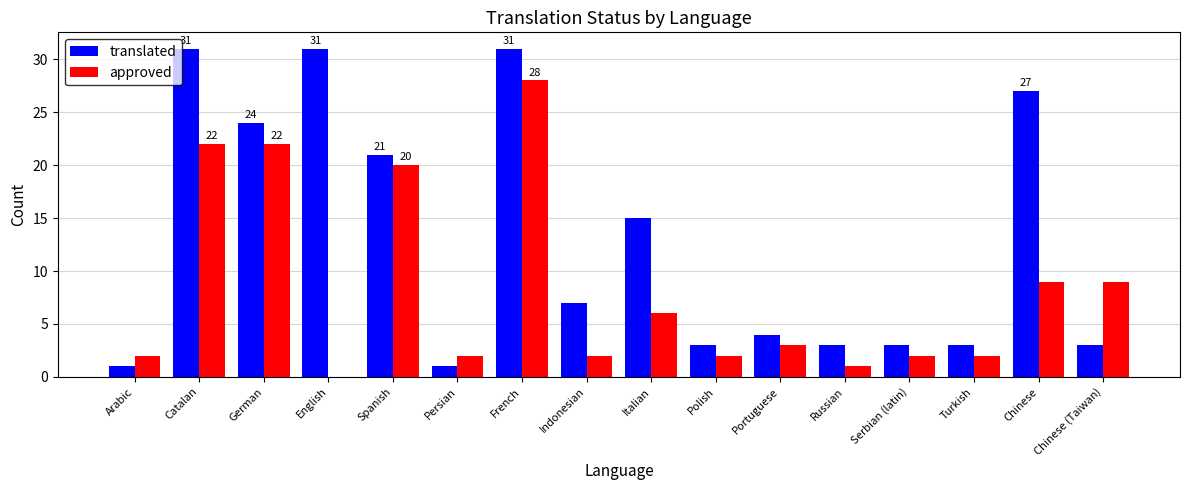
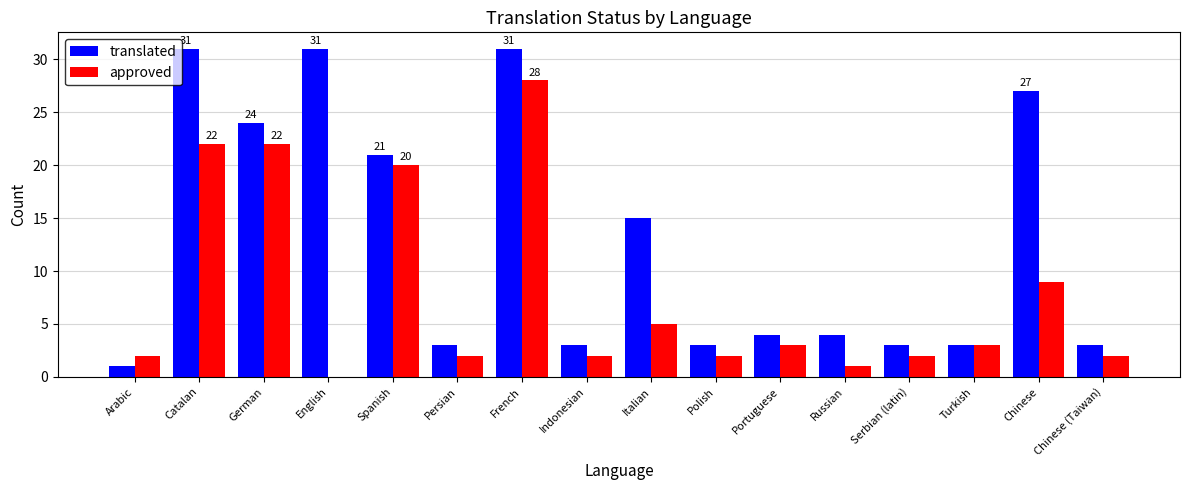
translated, Persian: 1 -> 3
translated, Indonesian: 7 -> 3
approved, Italian: 6 -> 5
translated, Russian: 3 -> 4
approved, Turkish: 2 -> 3
approved, Chinese (Taiwan): 9 -> 2
